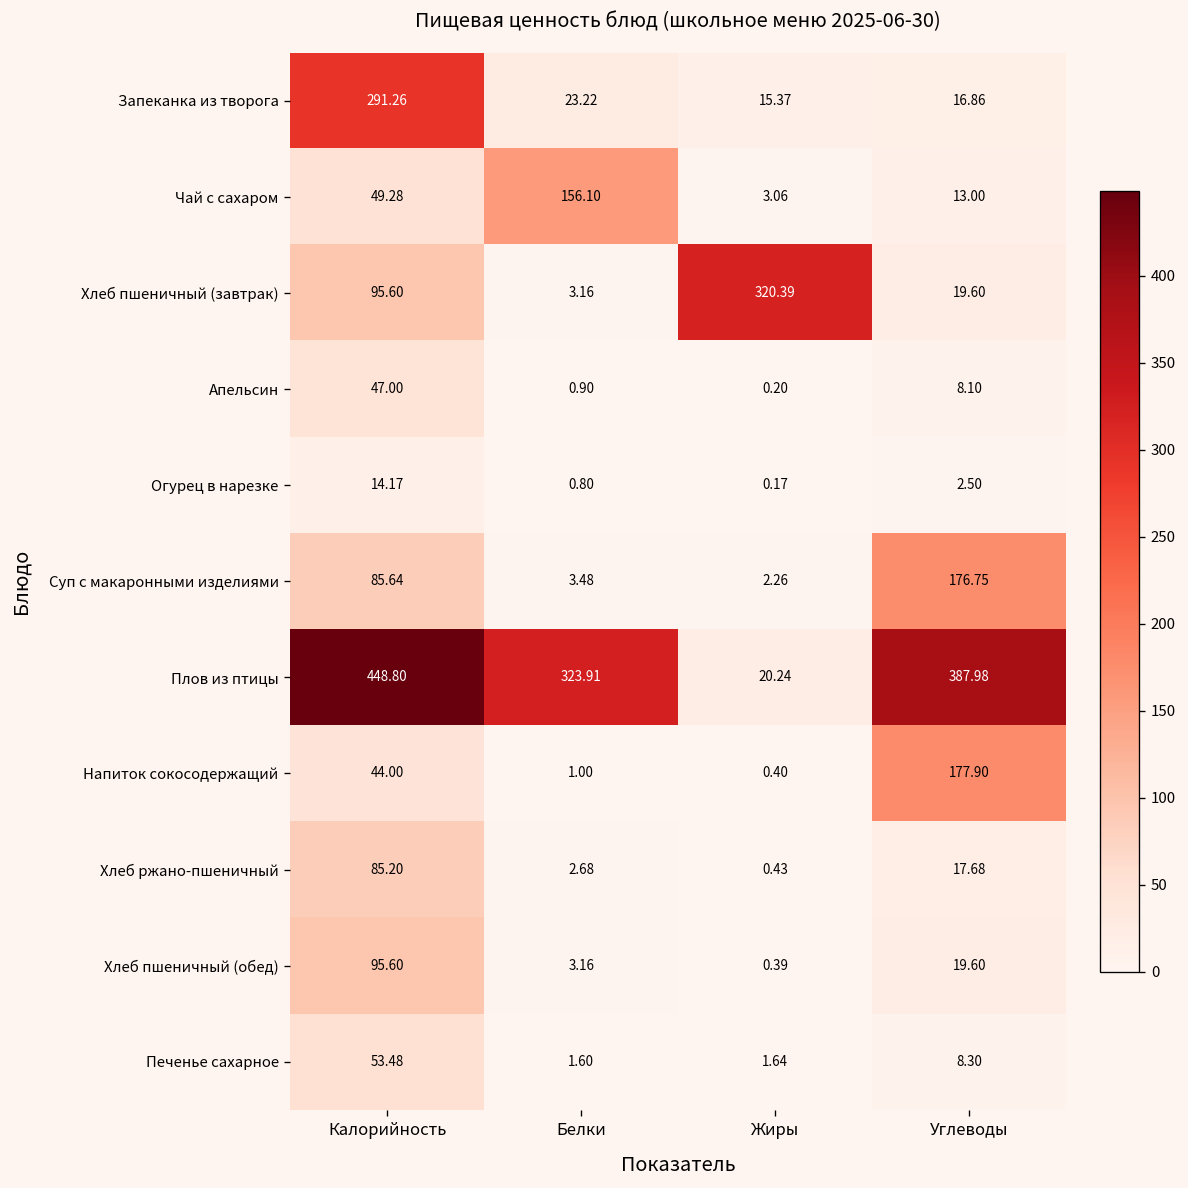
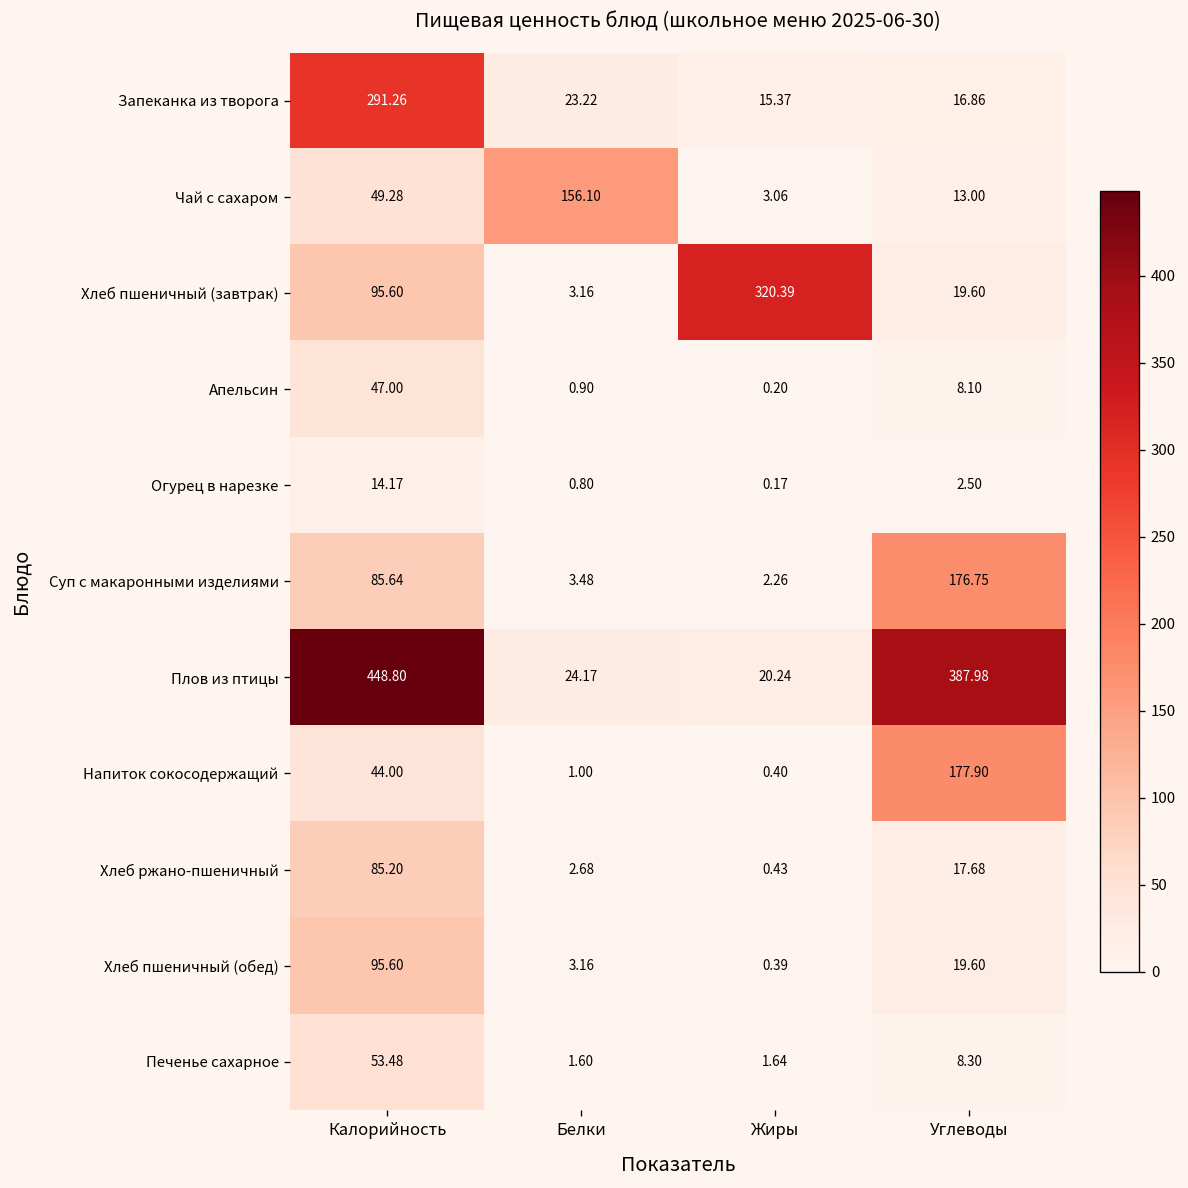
Плов из птицы, Белки: 323.91 -> 24.17
